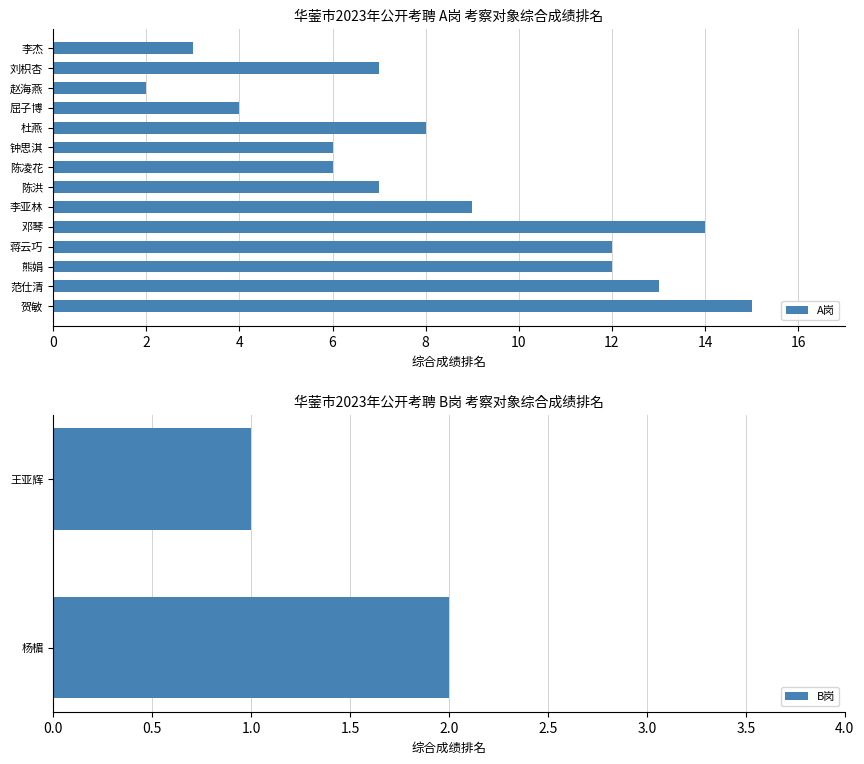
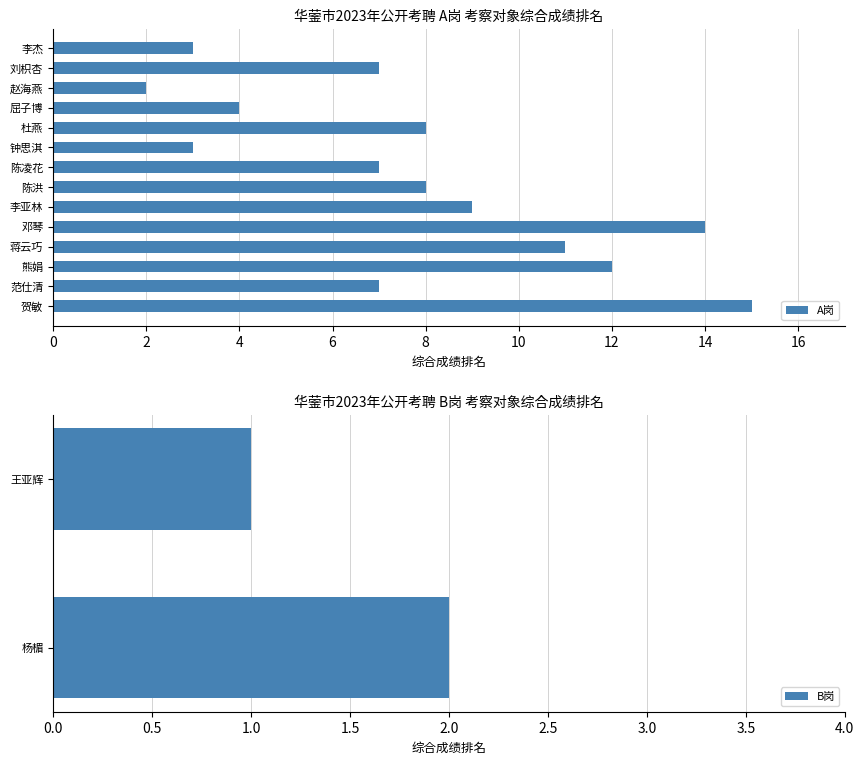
华蓥市2023年公开考聘 A岗 考察对象综合成绩排名, 钟思淇: 6 -> 3
华蓥市2023年公开考聘 A岗 考察对象综合成绩排名, 陈凌花: 6 -> 7
华蓥市2023年公开考聘 A岗 考察对象综合成绩排名, 陈洪: 7 -> 8
华蓥市2023年公开考聘 A岗 考察对象综合成绩排名, 蒋云巧: 12 -> 11
华蓥市2023年公开考聘 A岗 考察对象综合成绩排名, 范仕清: 13 -> 7
